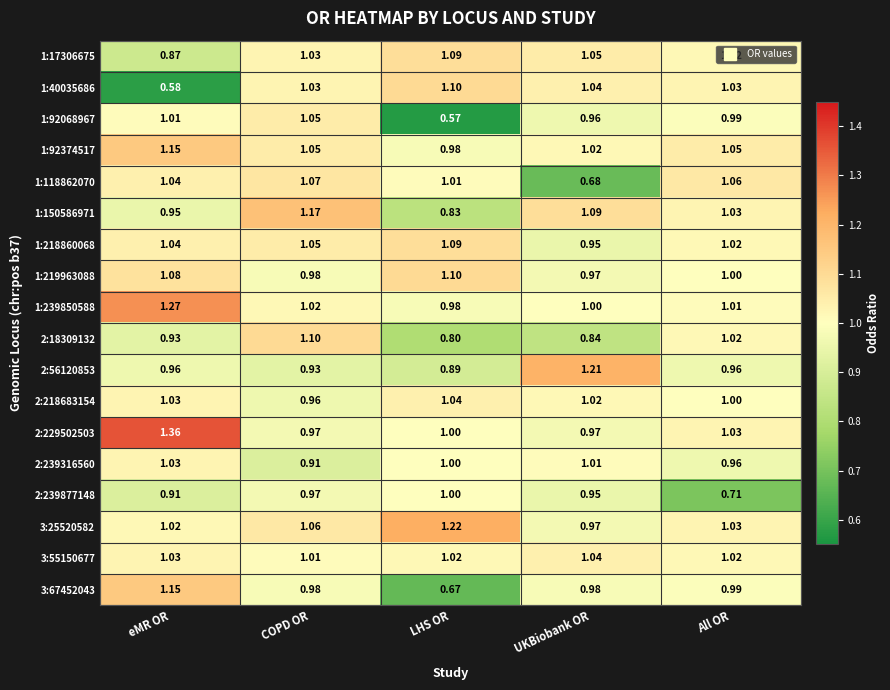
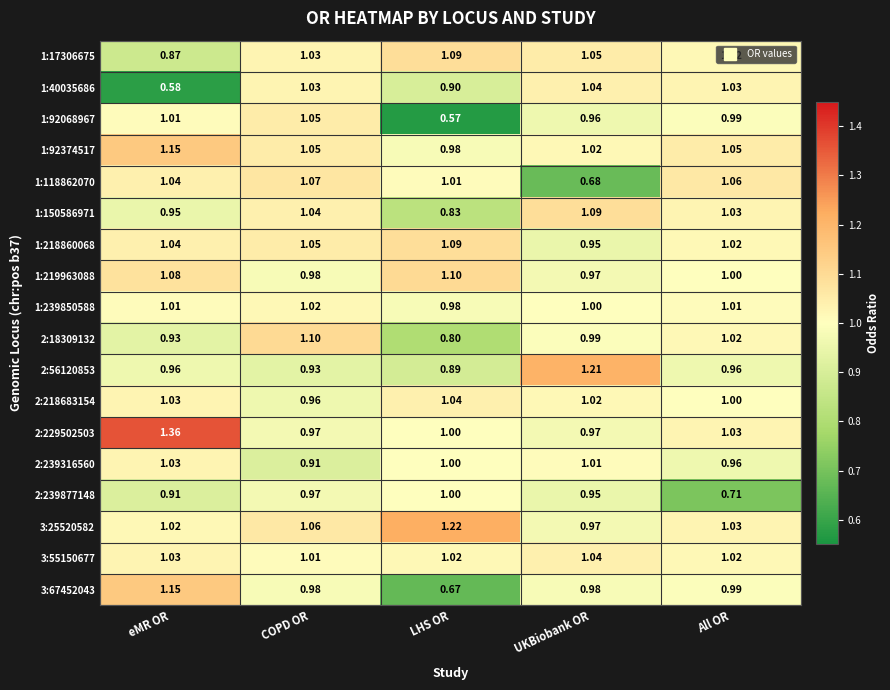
1:40035686, LHS OR: 1.10 -> 0.90
1:150586971, COPD OR: 1.17 -> 1.04
1:239850588, eMR OR: 1.27 -> 1.01
2:18309132, UKBiobank OR: 0.84 -> 0.99
